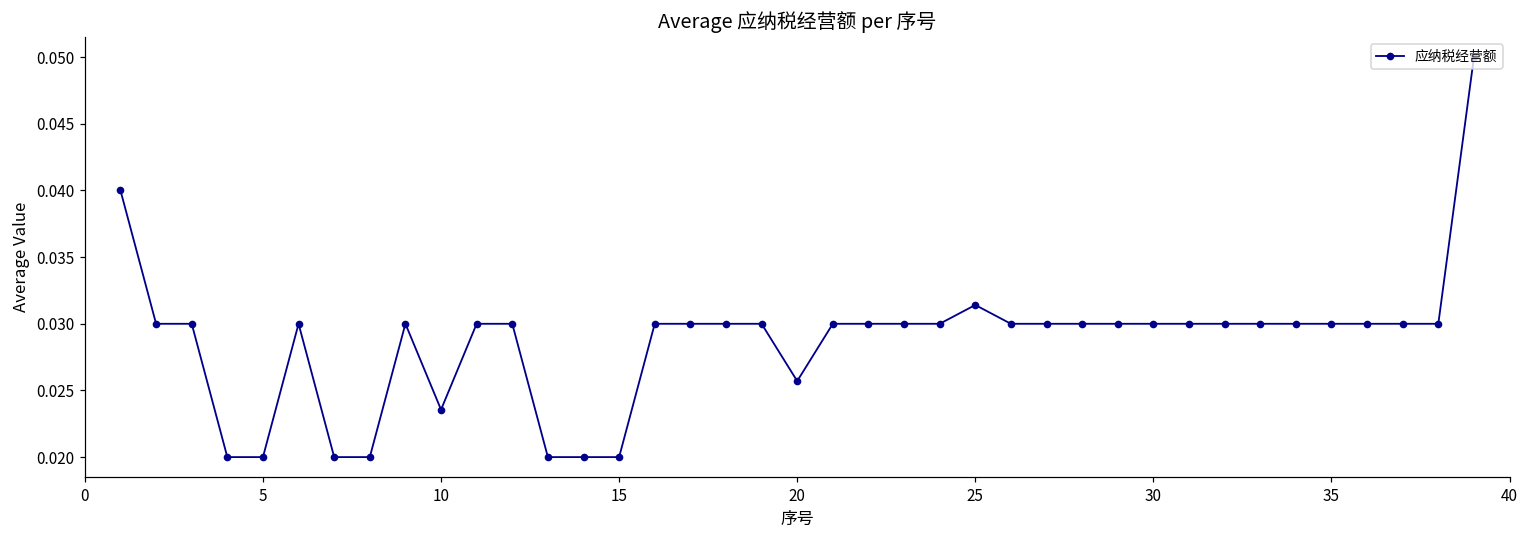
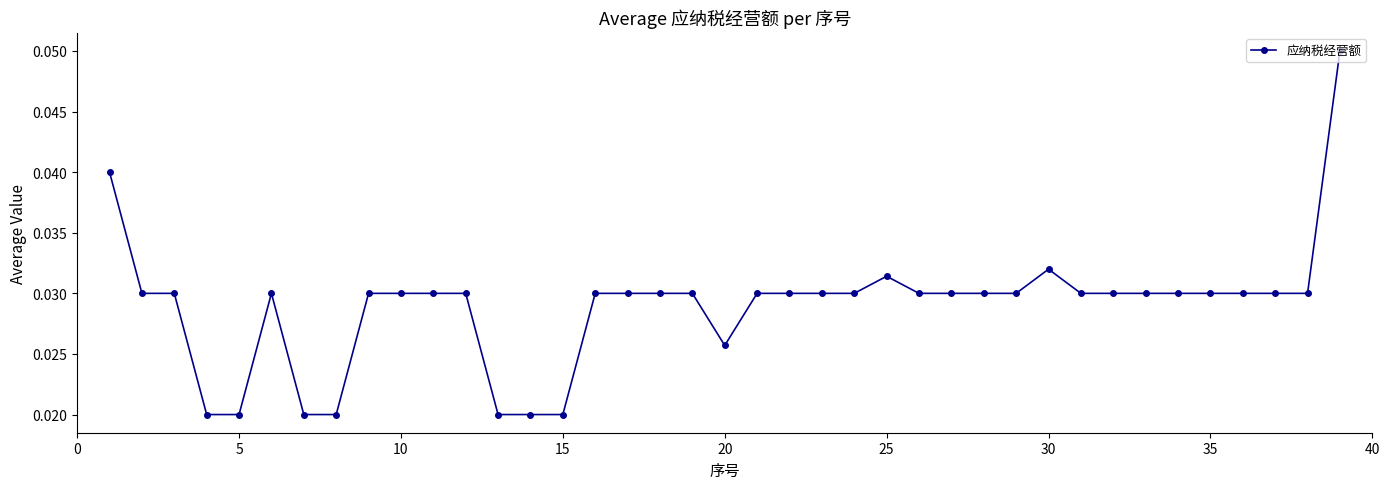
10: 0.0236 -> 0.0300
30: 0.0300 -> 0.0320
